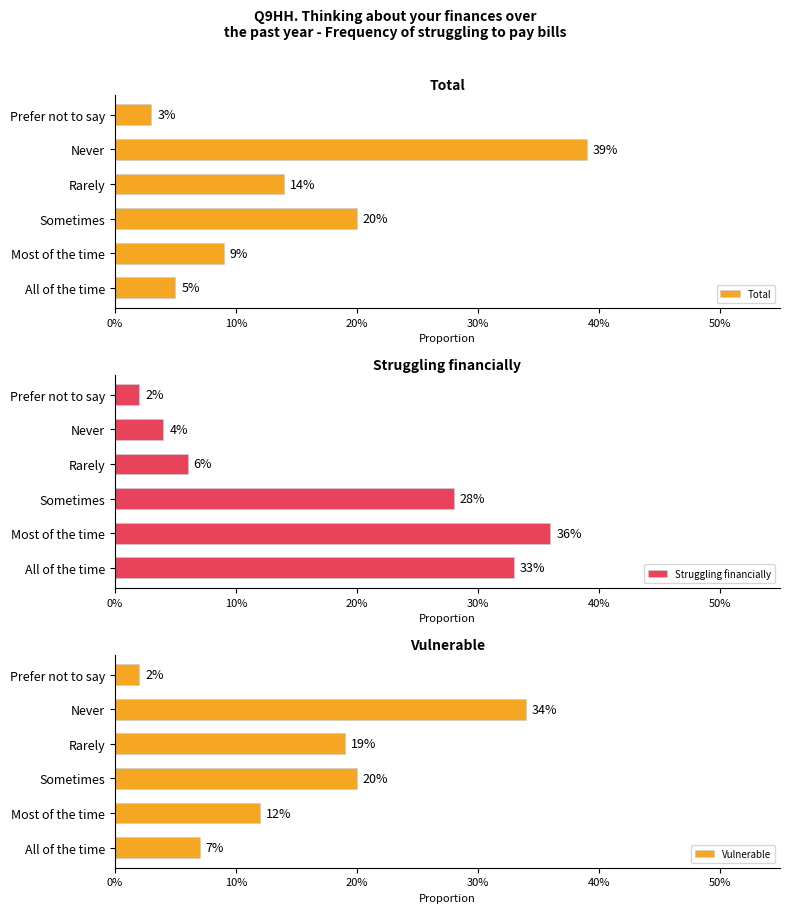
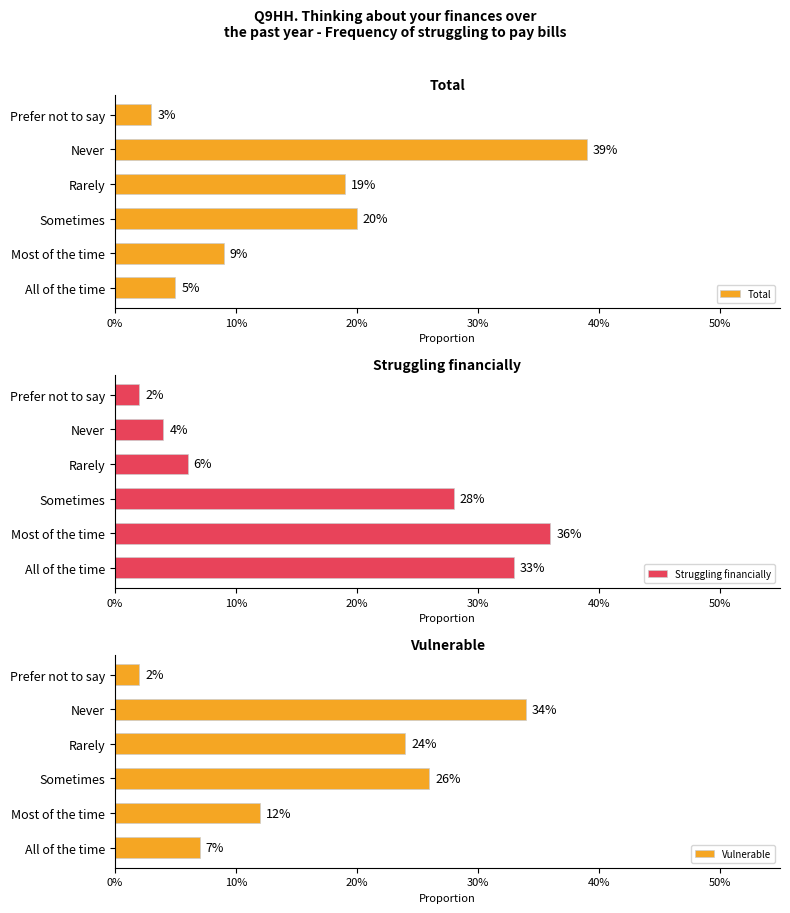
Total, Rarely: 14% -> 19%
Vulnerable, Rarely: 19% -> 24%
Vulnerable, Sometimes: 20% -> 26%
